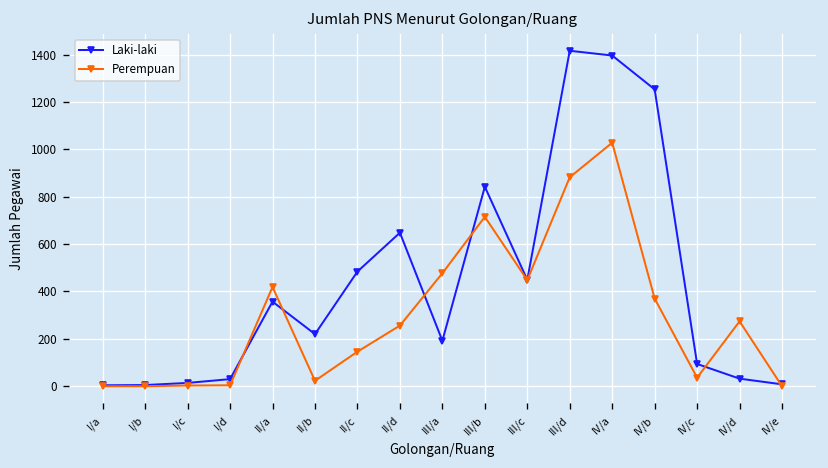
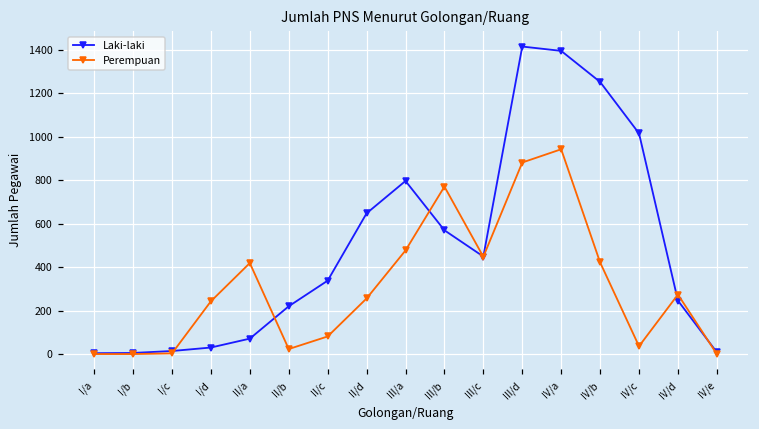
Perempuan, I/d: 0 -> 240
Laki-laki, II/a: 360 -> 70
Laki-laki, II/c: 480 -> 340
Perempuan, II/c: 150 -> 80
Laki-laki, III/a: 190 -> 800
Laki-laki, III/b: 840 -> 570
Perempuan, III/b: 720 -> 770
Perempuan, IV/a: 1030 -> 940
Perempuan, IV/b: 370 -> 420
Laki-laki, IV/c: 90 -> 1020
Laki-laki, IV/d: 30 -> 250
